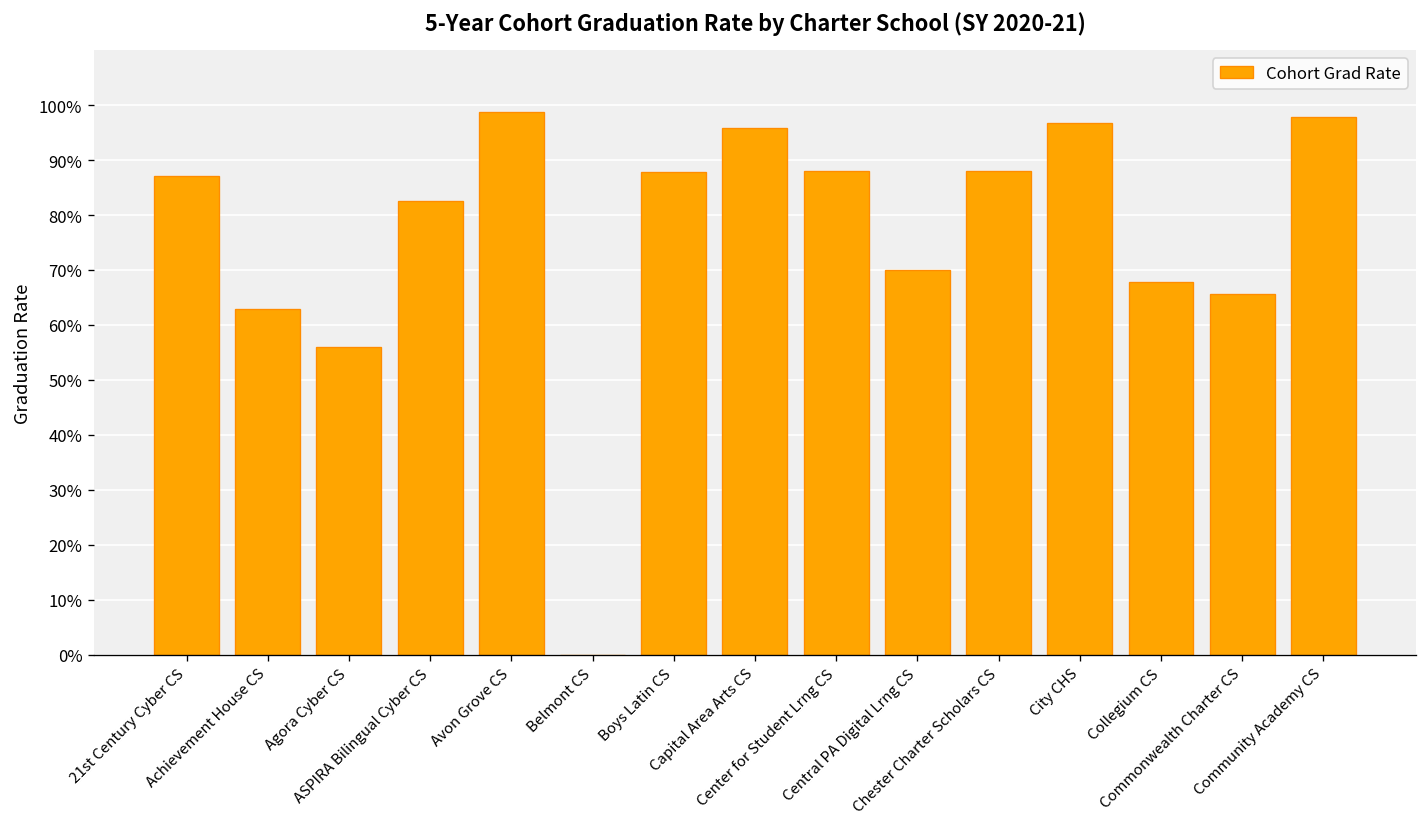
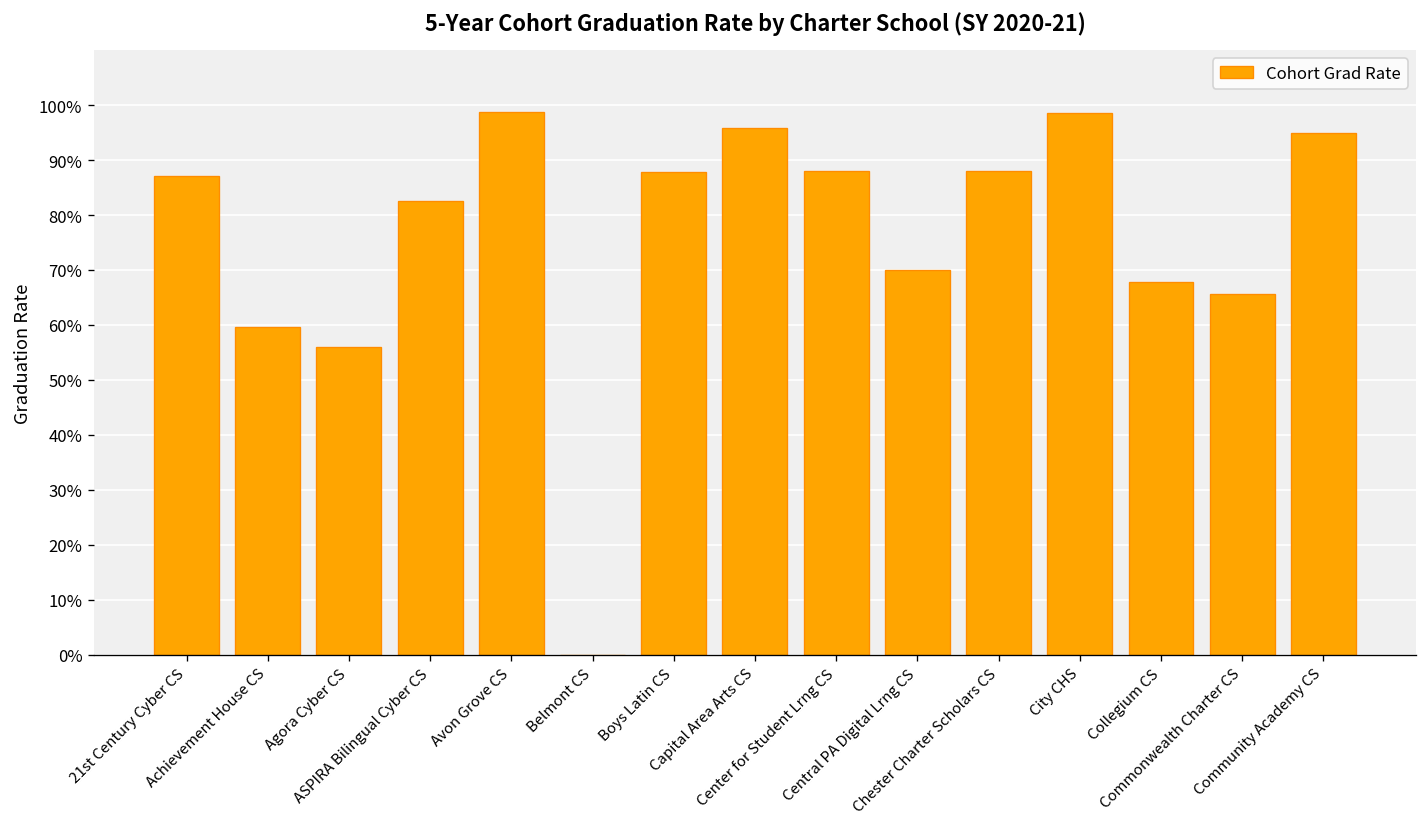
Achievement House CS: 63% -> 60%
City CHS: 97% -> 99%
Community Academy CS: 98% -> 95%
